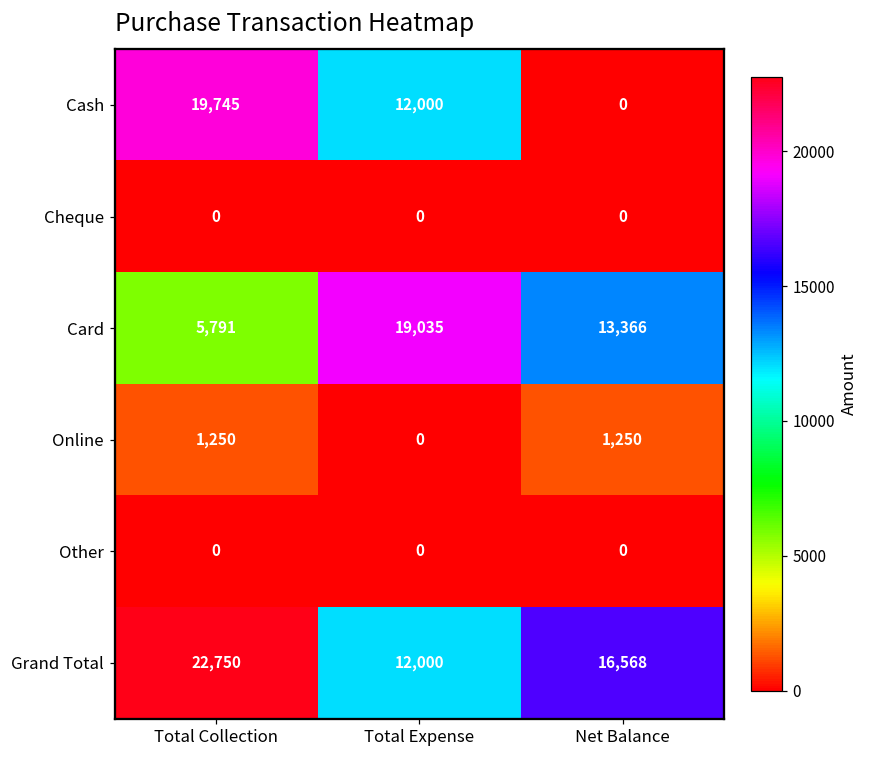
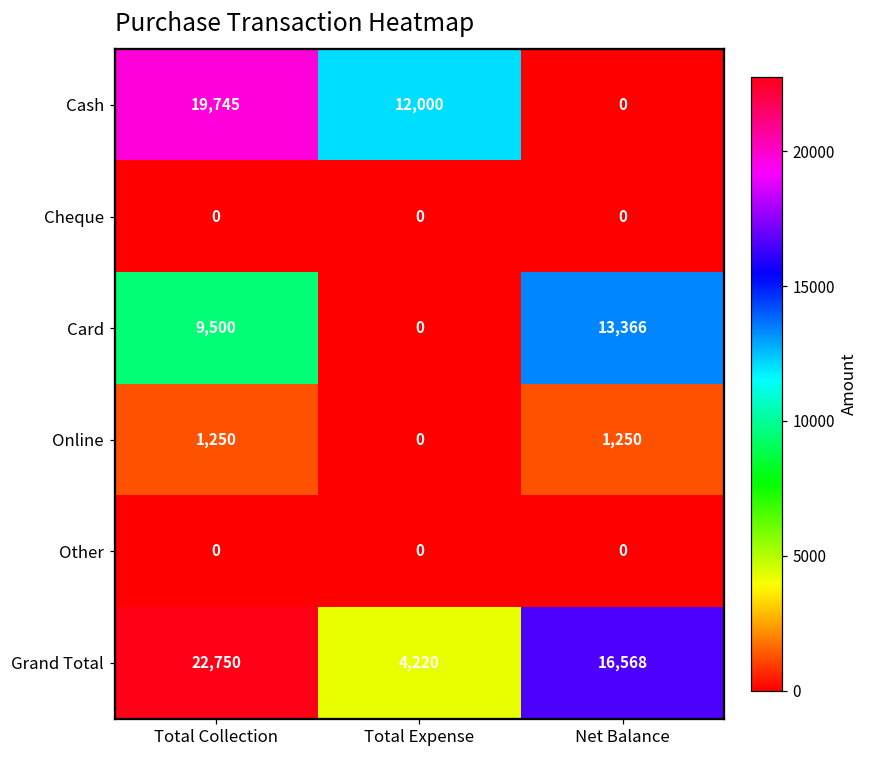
Card, Total Collection: 5,791 -> 9,500
Card, Total Expense: 19,035 -> 0
Grand Total, Total Expense: 12,000 -> 4,220
